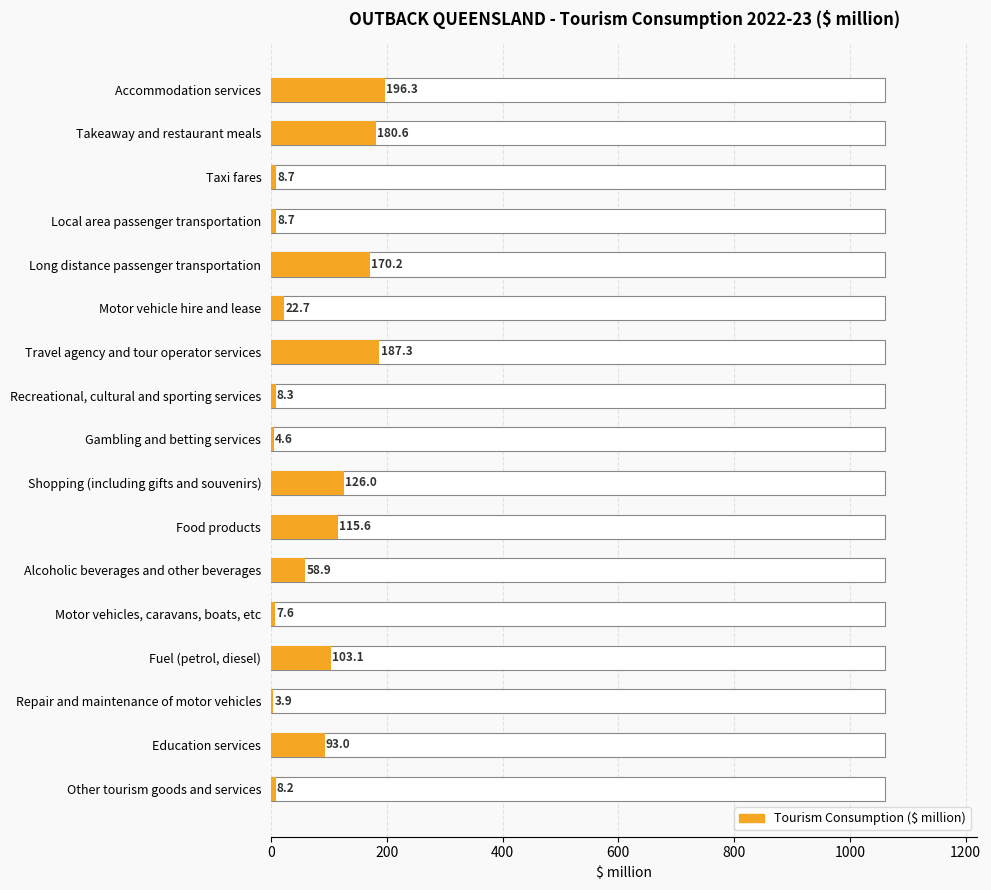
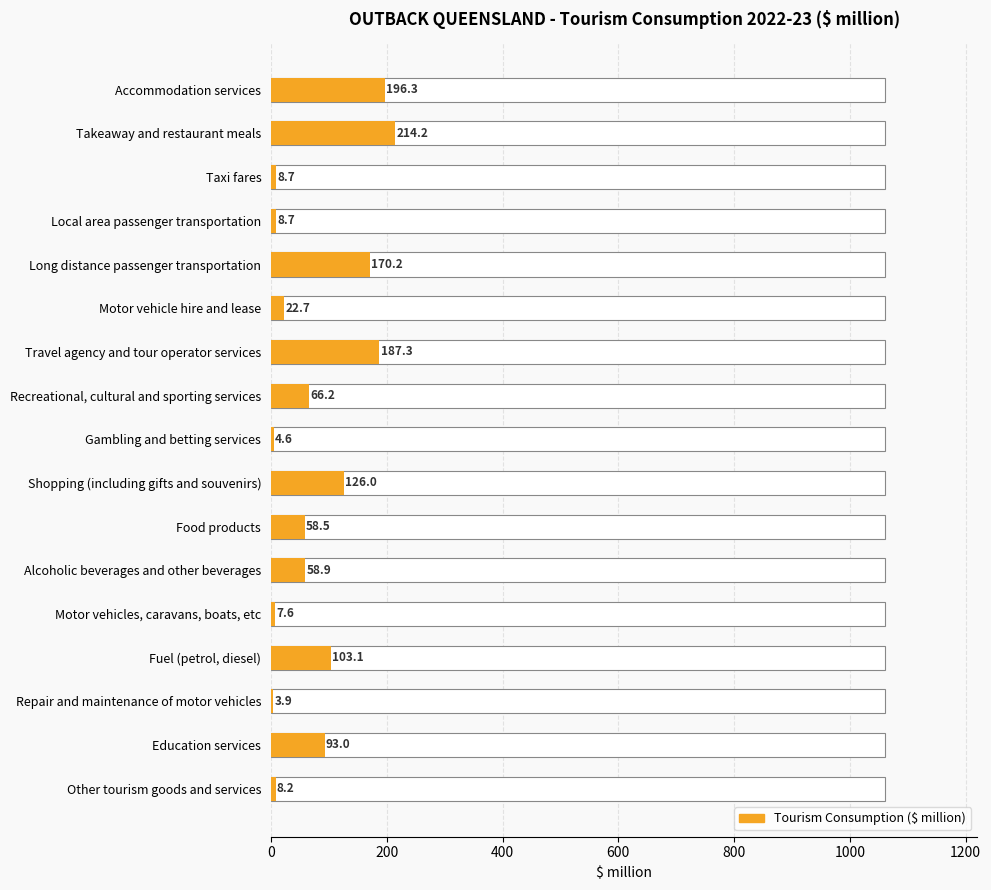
Tourism Consumption ($ million), Takeaway and restaurant meals: 180.6 -> 214.2
Tourism Consumption ($ million), Recreational, cultural and sporting services: 8.3 -> 66.2
Tourism Consumption ($ million), Food products: 115.6 -> 58.5
